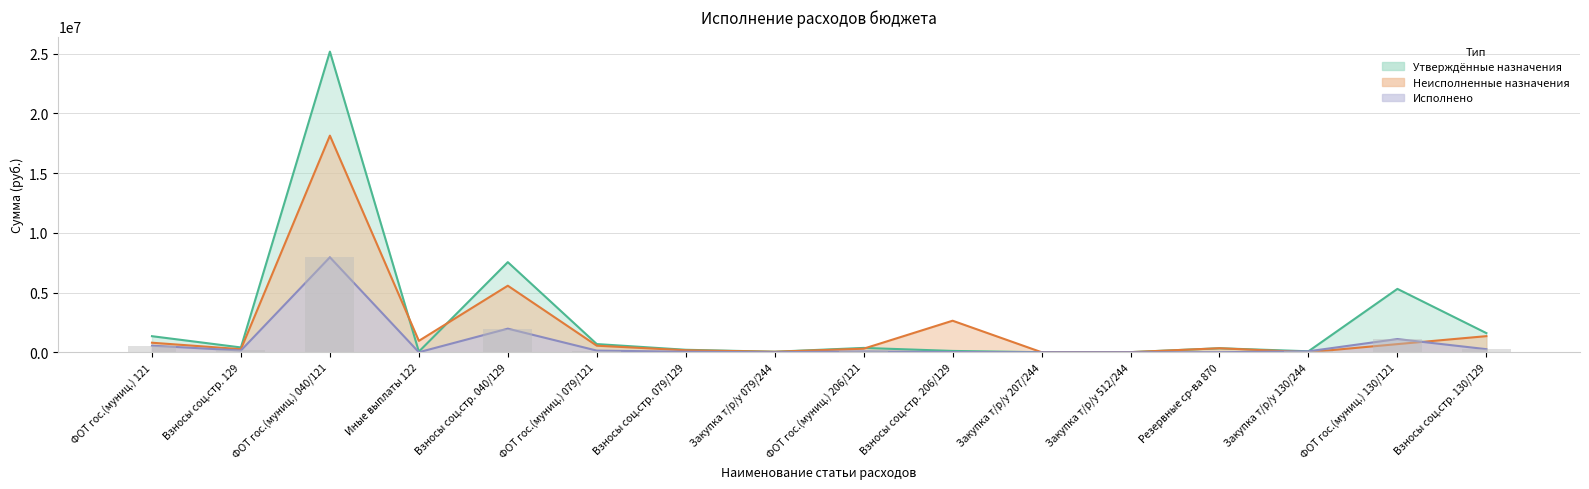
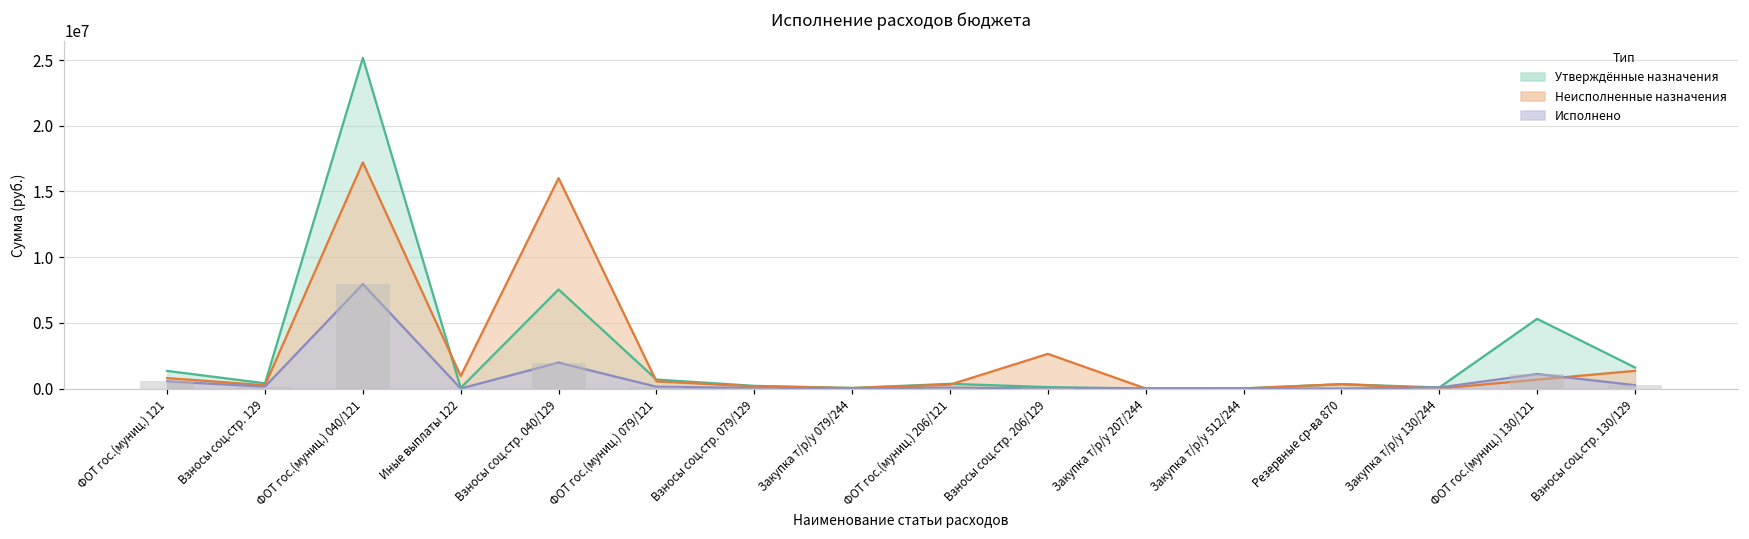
Неисполненные назначения, ФОТ гос.(муниц.) 040/121: 18100000 -> 17200000
Неисполненные назначения, Взносы соц.стр. 040/129: 5600000 -> 16000000
